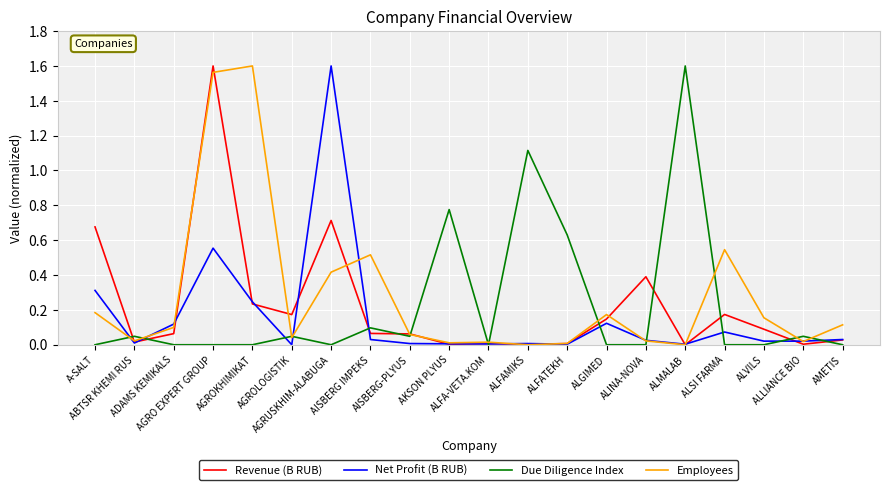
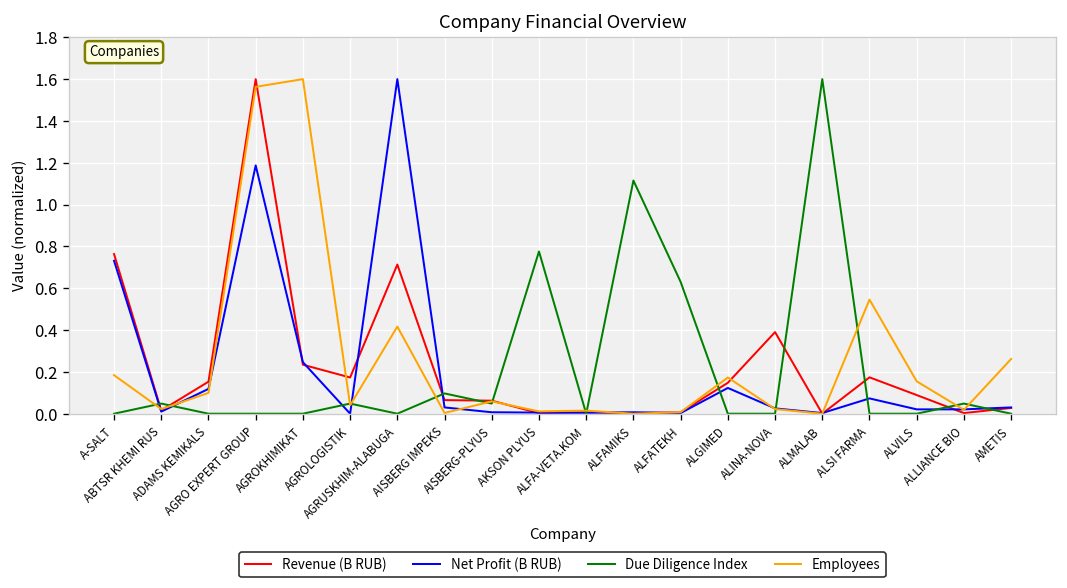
Revenue (B RUB), A-SALT: 0.68 -> 0.76
Net Profit (B RUB), A-SALT: 0.31 -> 0.73
Revenue (B RUB), ADAMS KEMIKALS: 0.06 -> 0.15
Net Profit (B RUB), AGRO EXPERT GROUP: 0.55 -> 1.19
Employees, AISBERG IMPEKS: 0.52 -> 0.00
Employees, AMETIS: 0.11 -> 0.26
